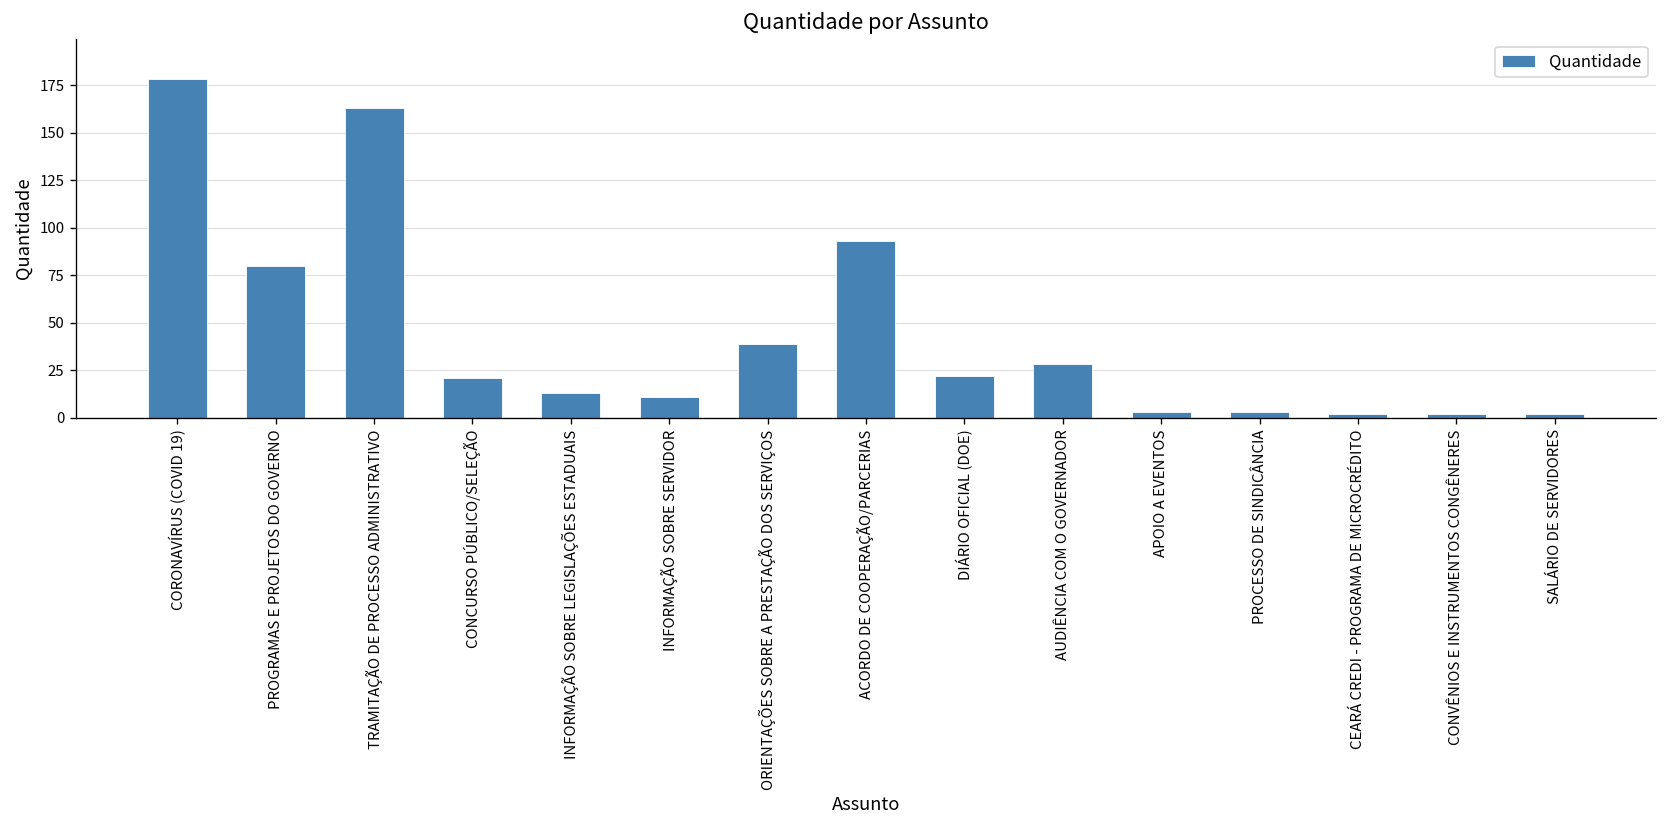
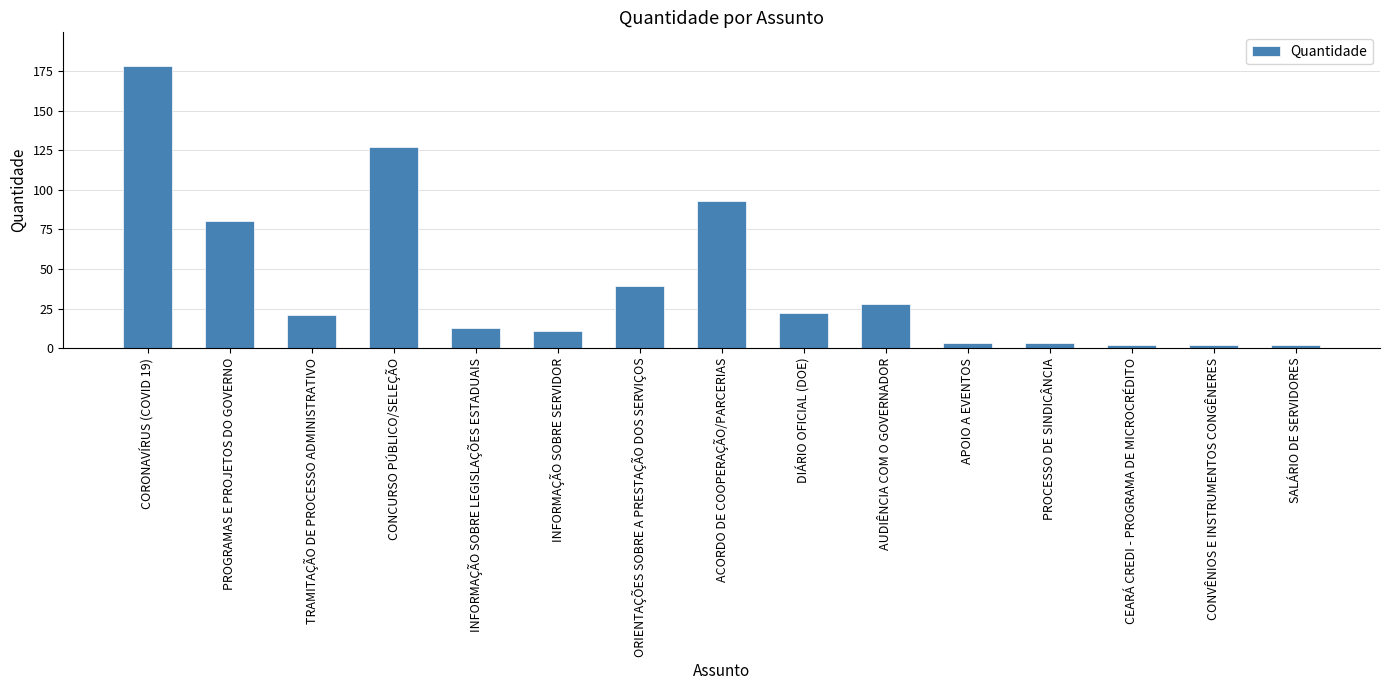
TRAMITAÇÃO DE PROCESSO ADMINISTRATIVO: 163 -> 21
CONCURSO PÚBLICO/SELEÇÃO: 21 -> 127
